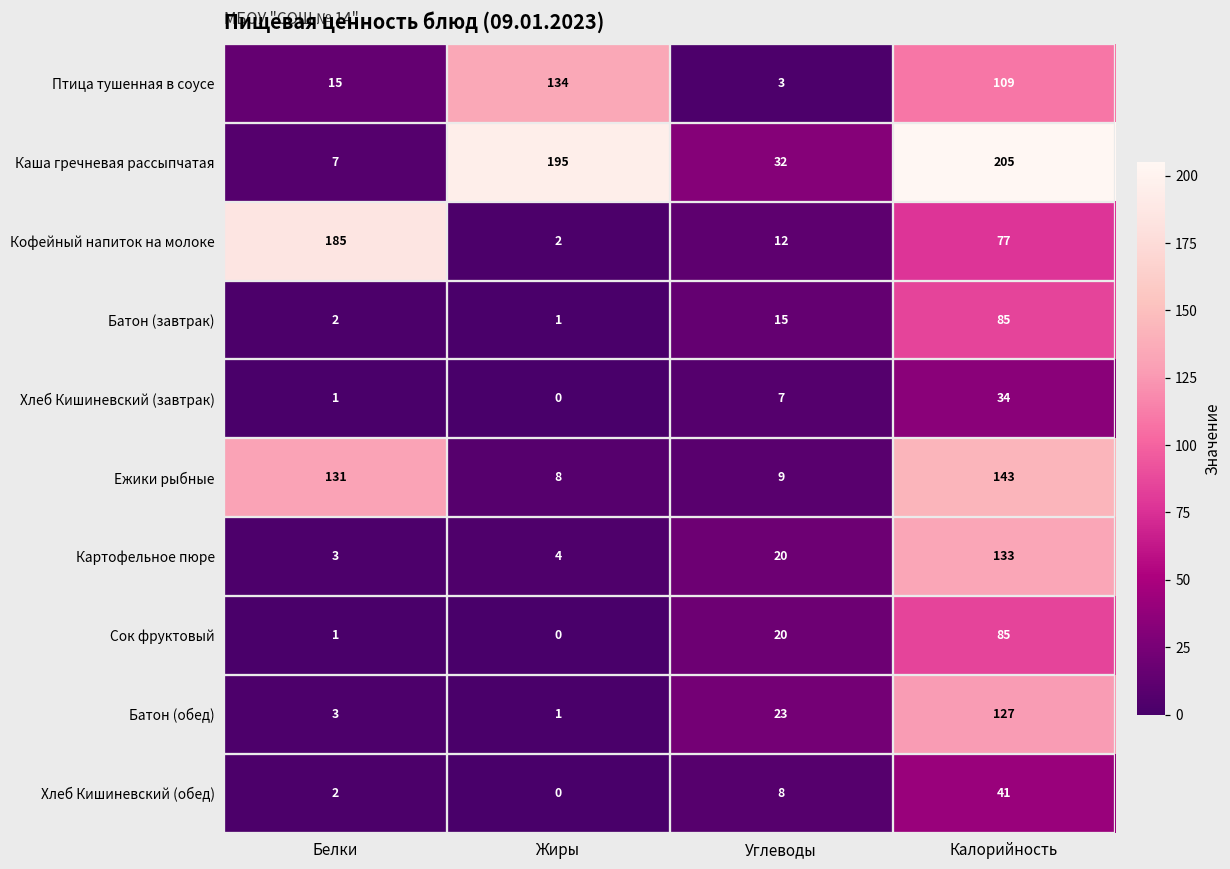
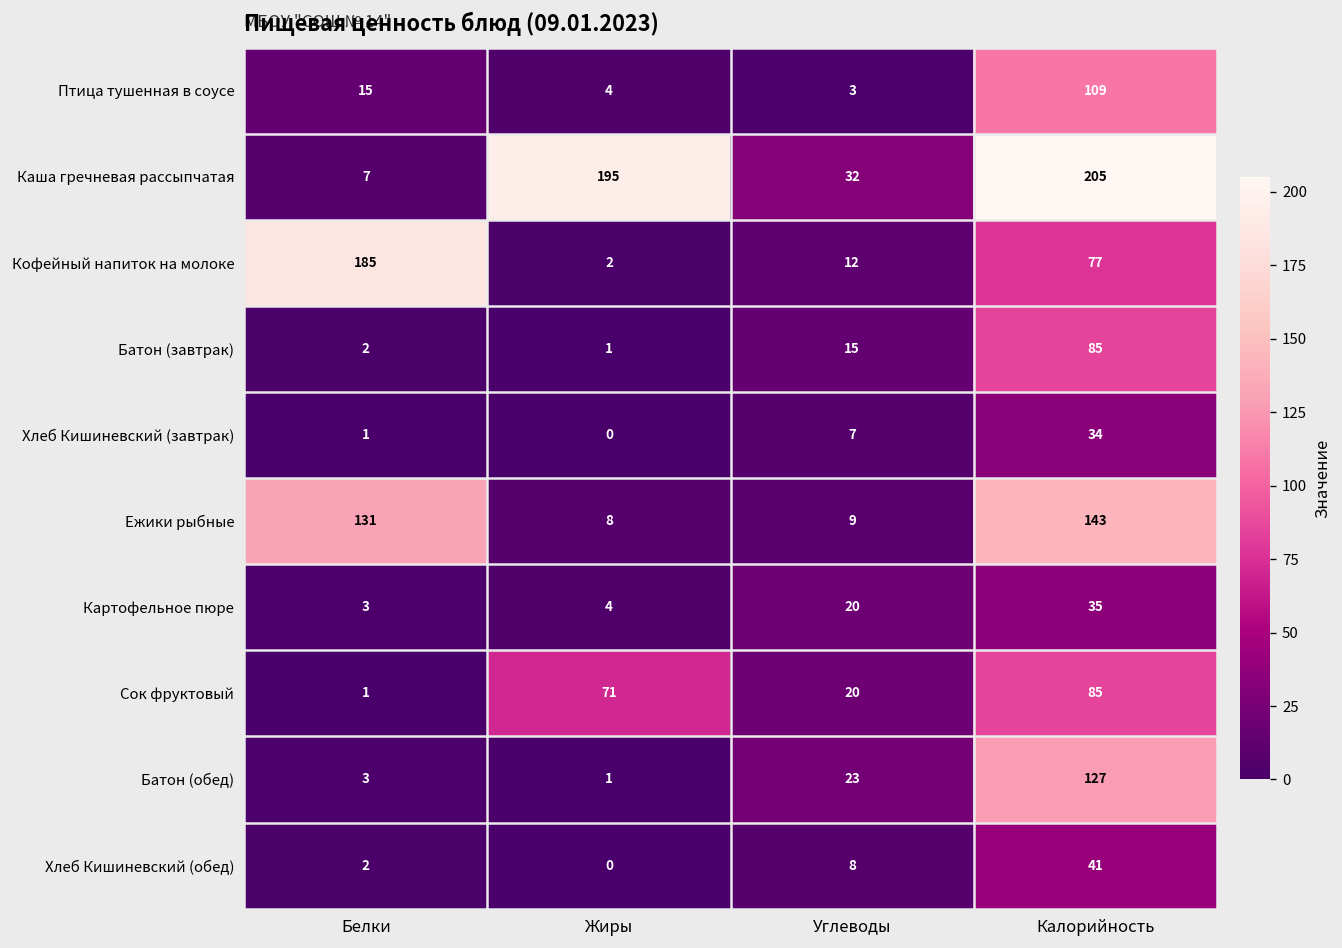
Птица тушенная в соусе, Жиры: 134 -> 4
Картофельное пюре, Калорийность: 133 -> 35
Сок фруктовый, Жиры: 0 -> 71
